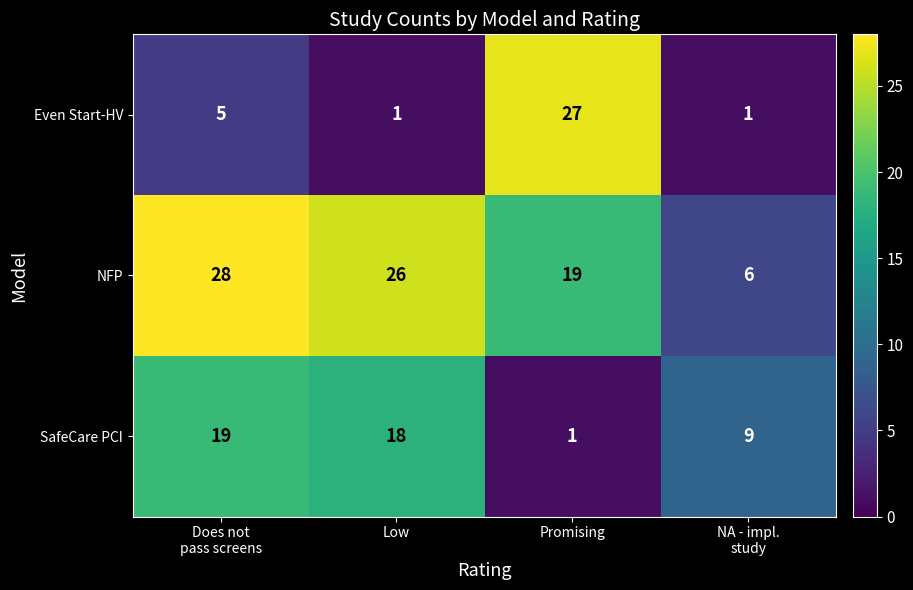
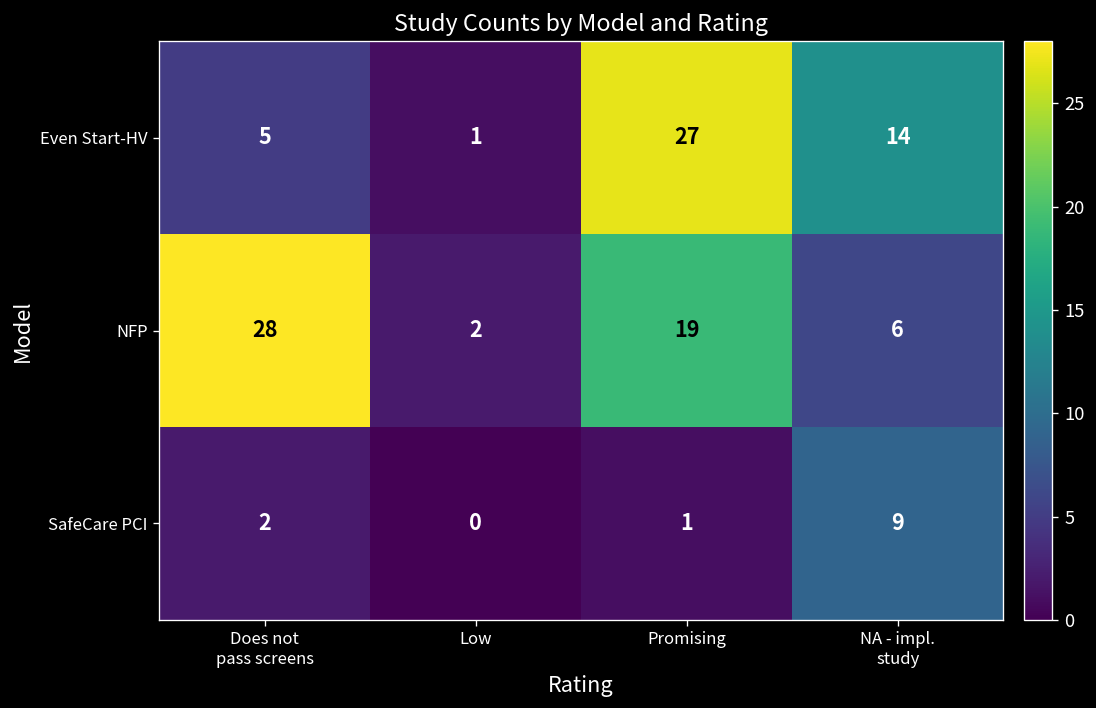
Even Start-HV, NA - impl. study: 1 -> 14
NFP, Low: 26 -> 2
SafeCare PCI, Does not pass screens: 19 -> 2
SafeCare PCI, Low: 18 -> 0
